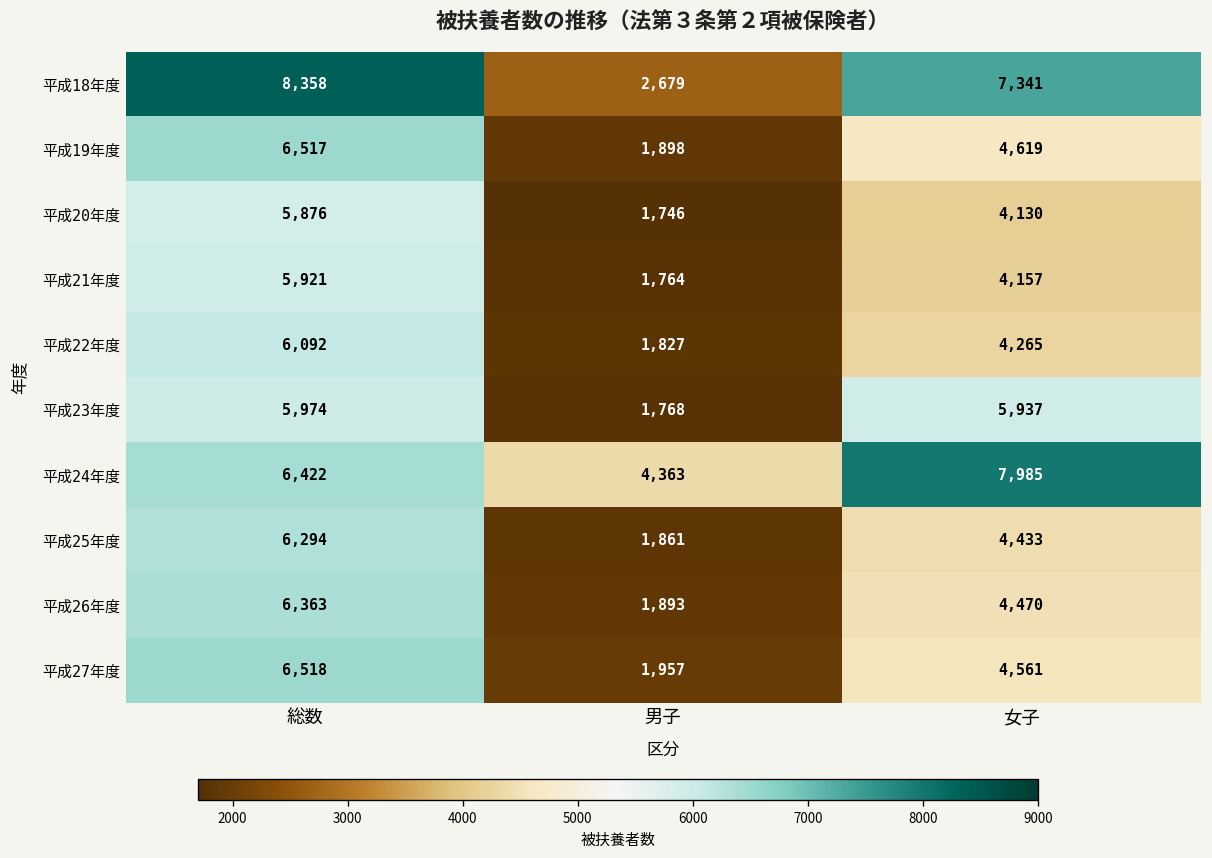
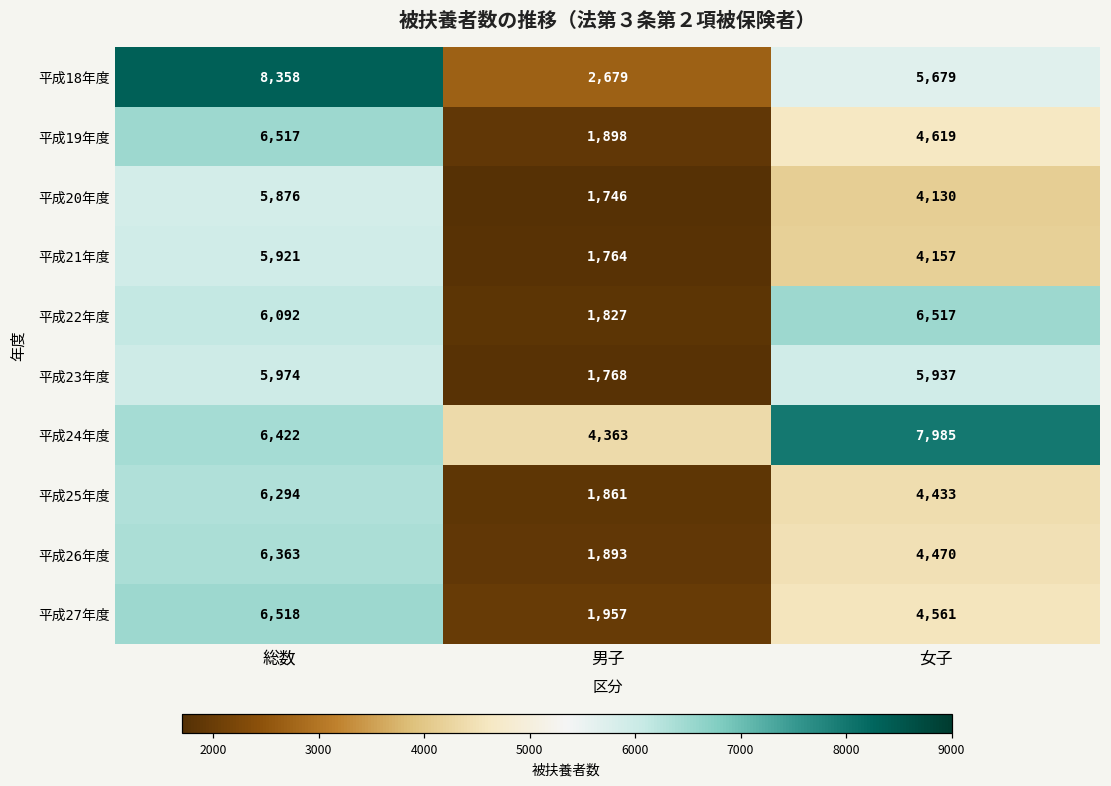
平成18年度, 女子: 7,341 -> 5,679
平成22年度, 女子: 4,265 -> 6,517
